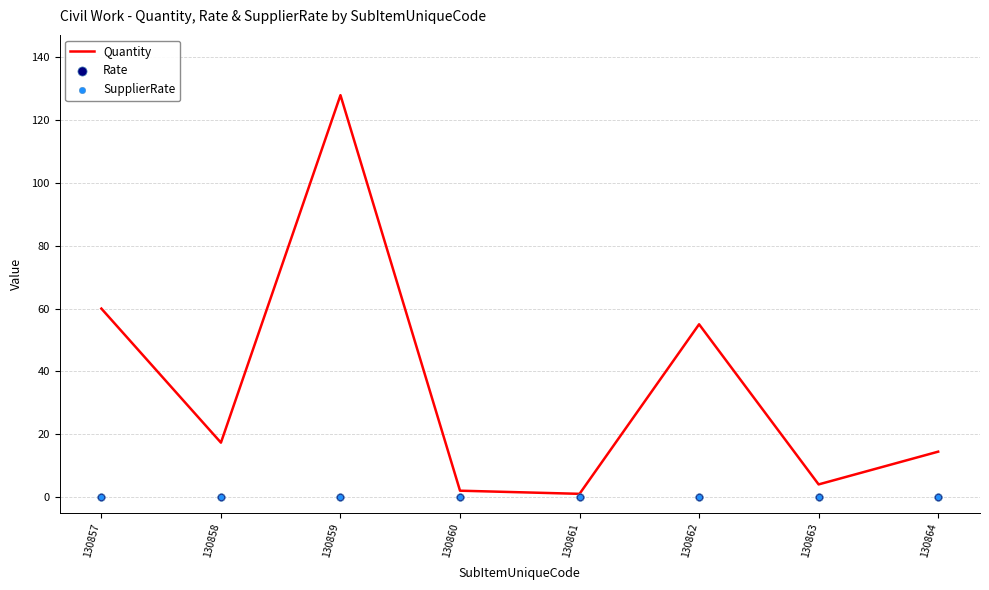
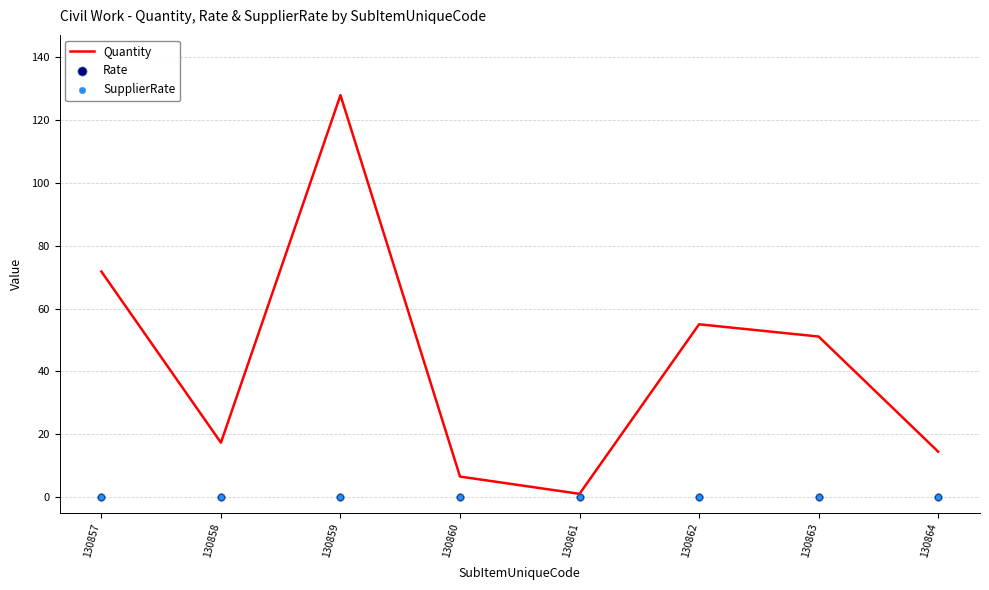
Quantity, 130857: 60 -> 72
Quantity, 130860: 2 -> 7
Quantity, 130863: 4 -> 51
